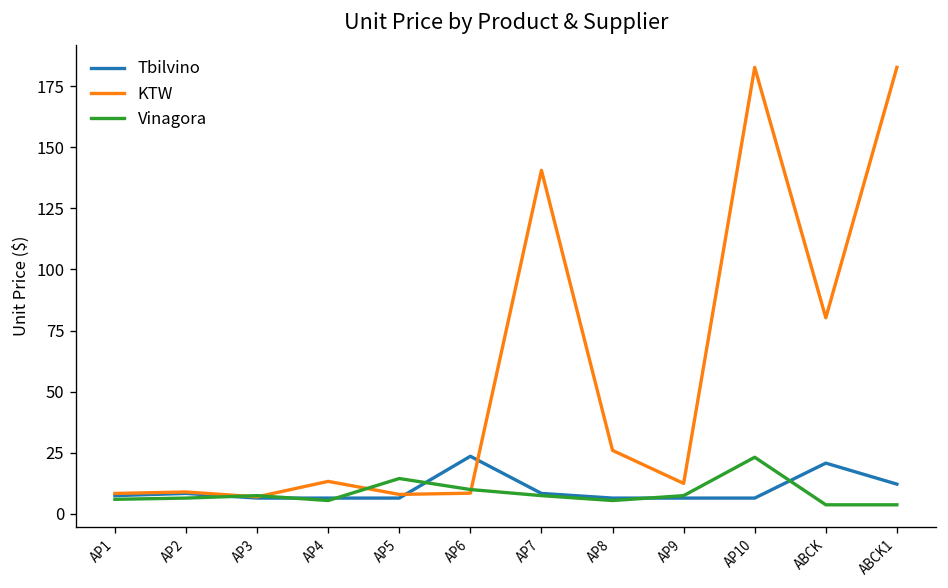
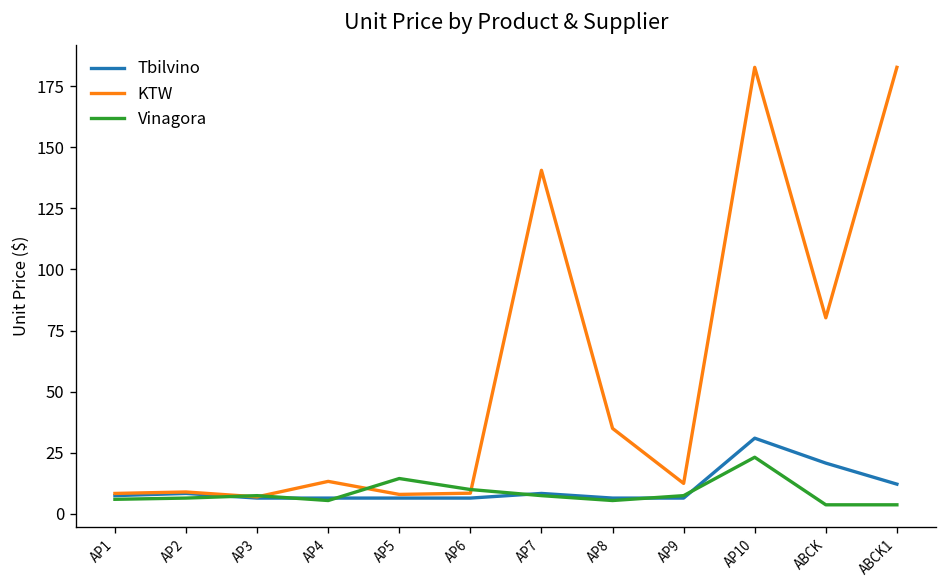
Tbilvino, AP6: 24 -> 7
KTW, AP8: 26 -> 35
Tbilvino, AP10: 7 -> 31
